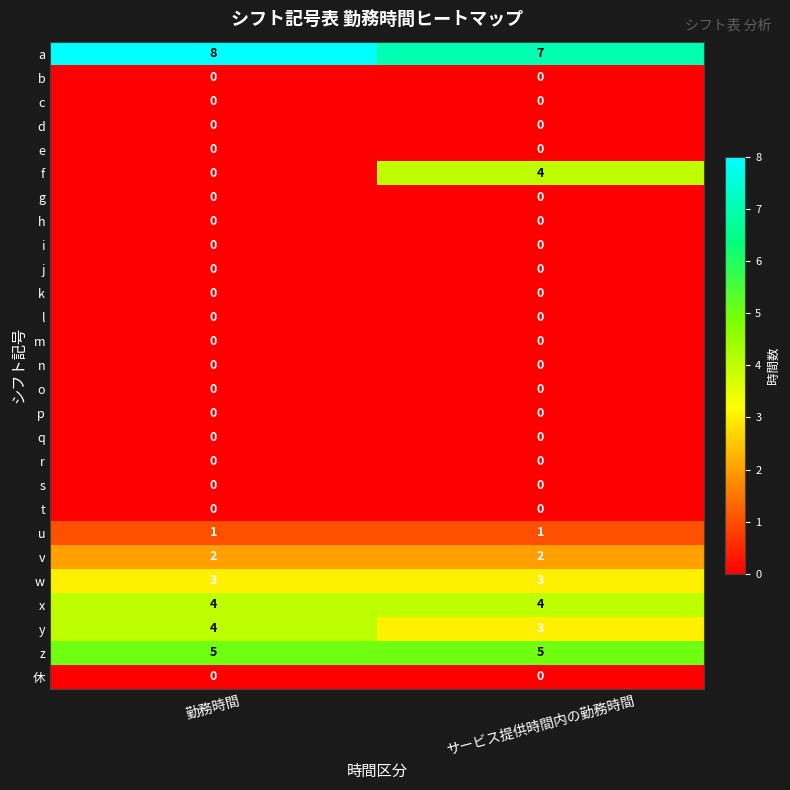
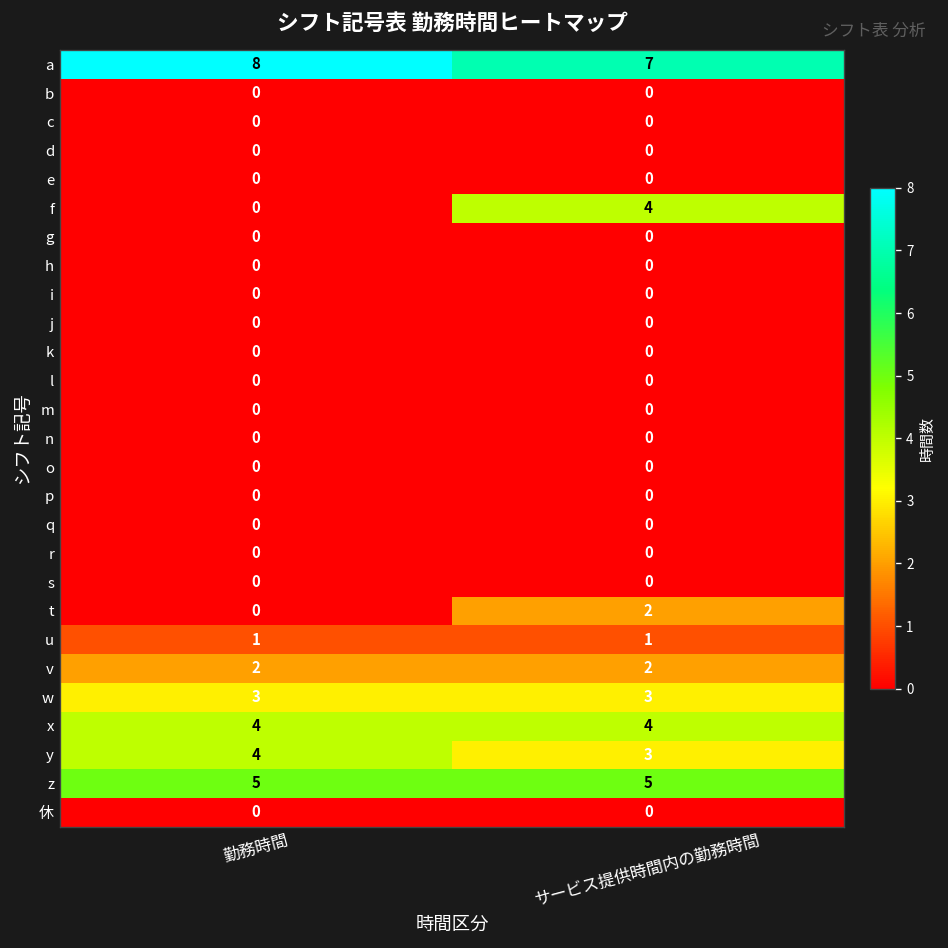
t, サービス提供時間内の勤務時間: 0 -> 2
